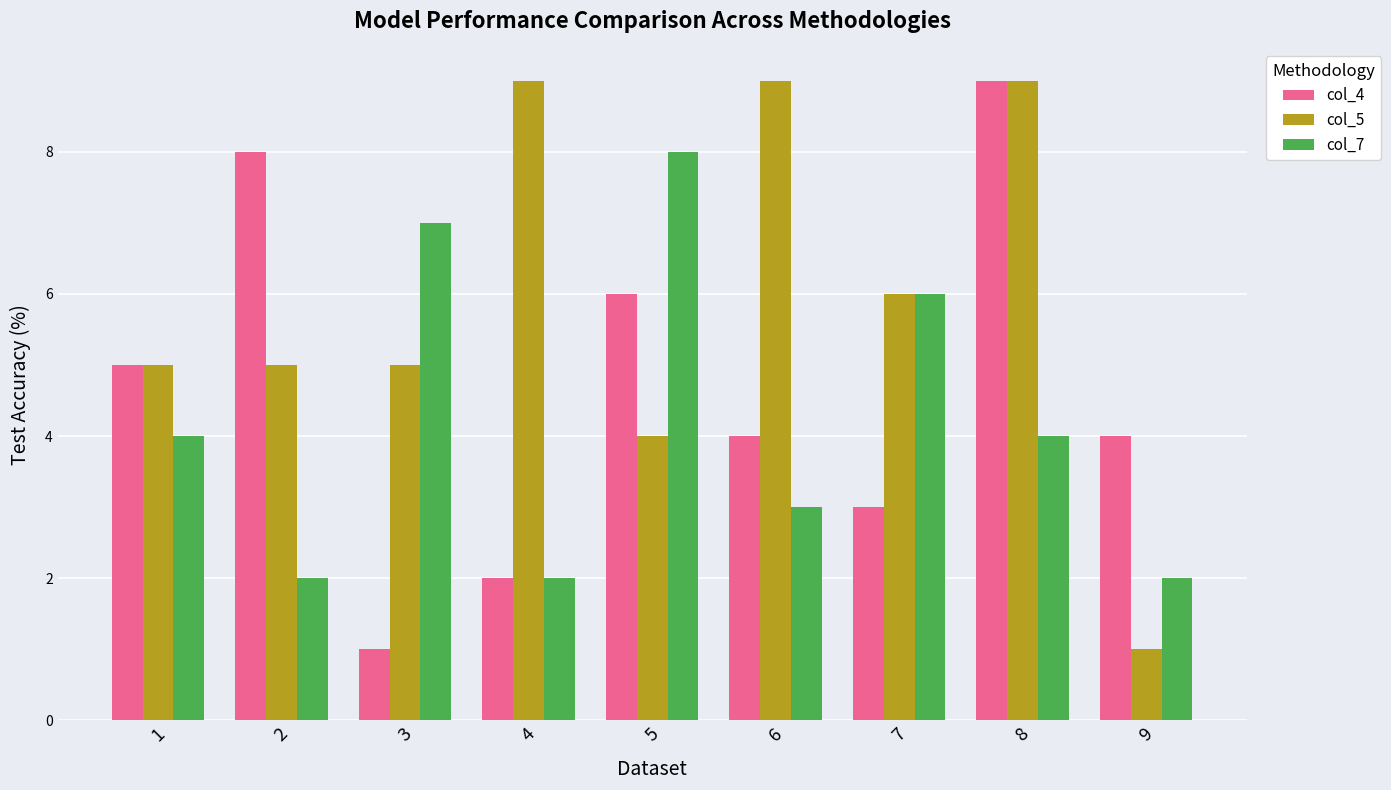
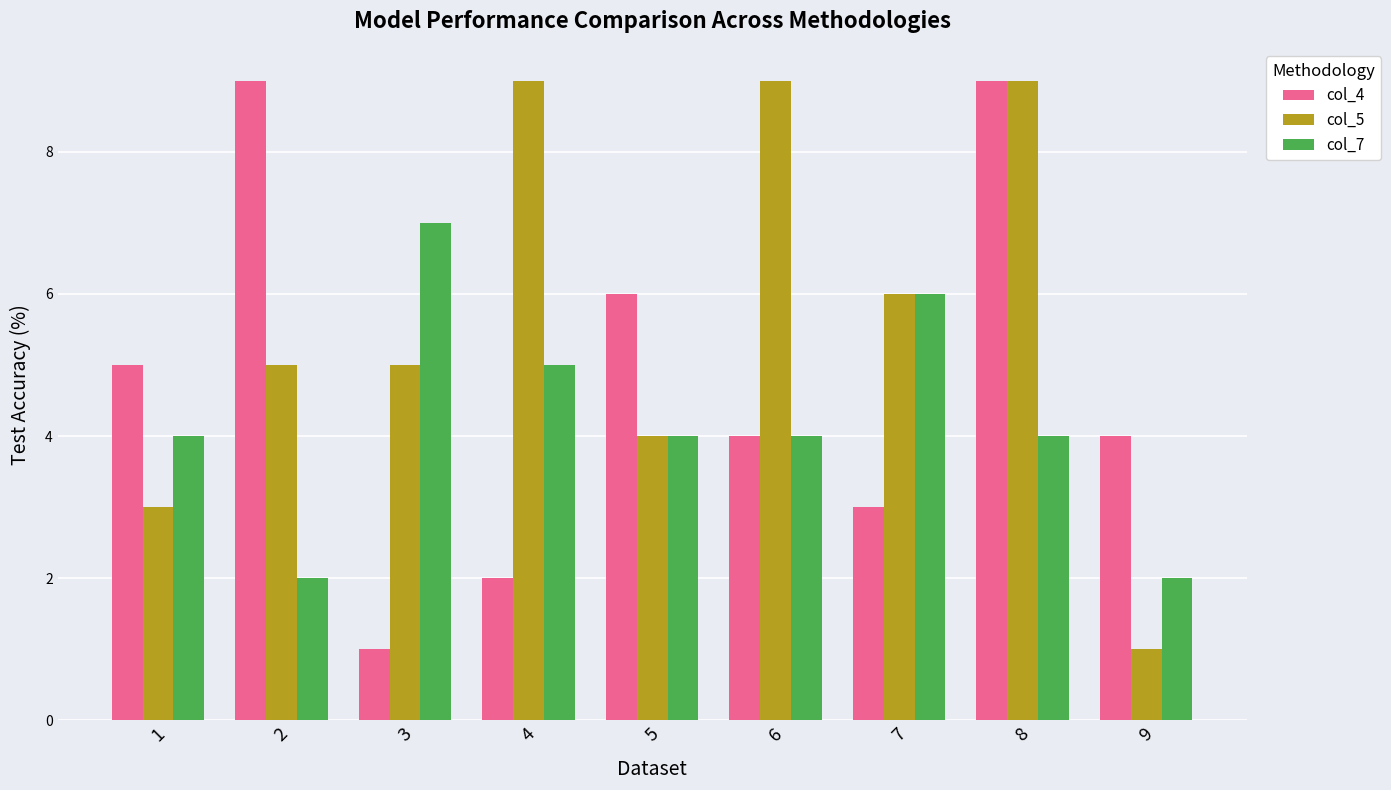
col_5, 1: 5 -> 3
col_4, 2: 8 -> 9
col_7, 4: 2 -> 5
col_7, 5: 8 -> 4
col_7, 6: 3 -> 4
